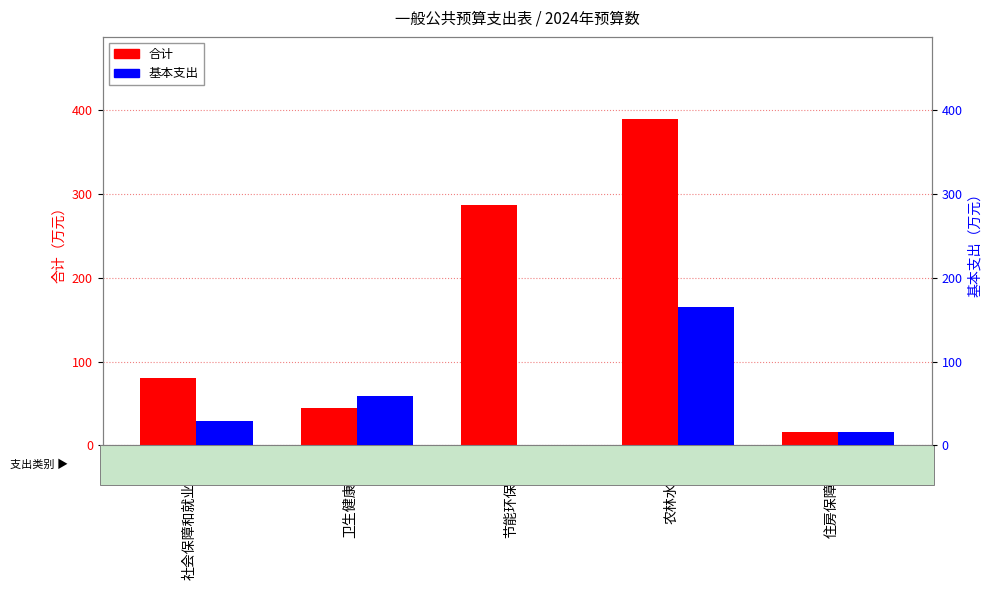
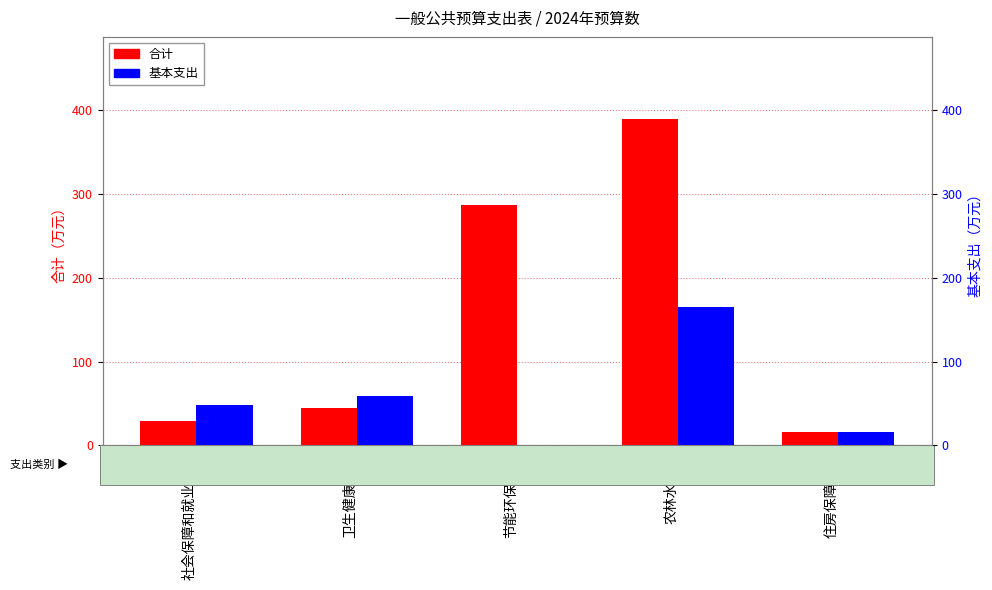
合计, 社会保障和就业支出: 80 -> 30
基本支出, 社会保障和就业支出: 30 -> 50
